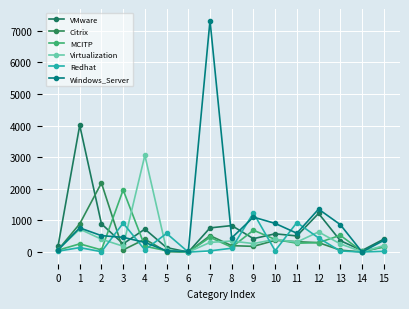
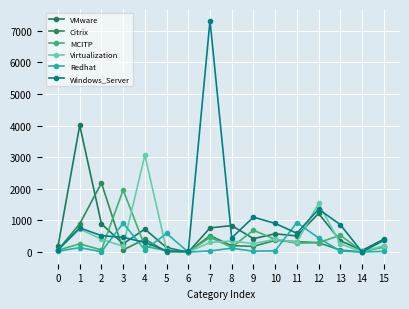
Redhat, 9: 1200 -> 0
Virtualization, 12: 600 -> 1500
